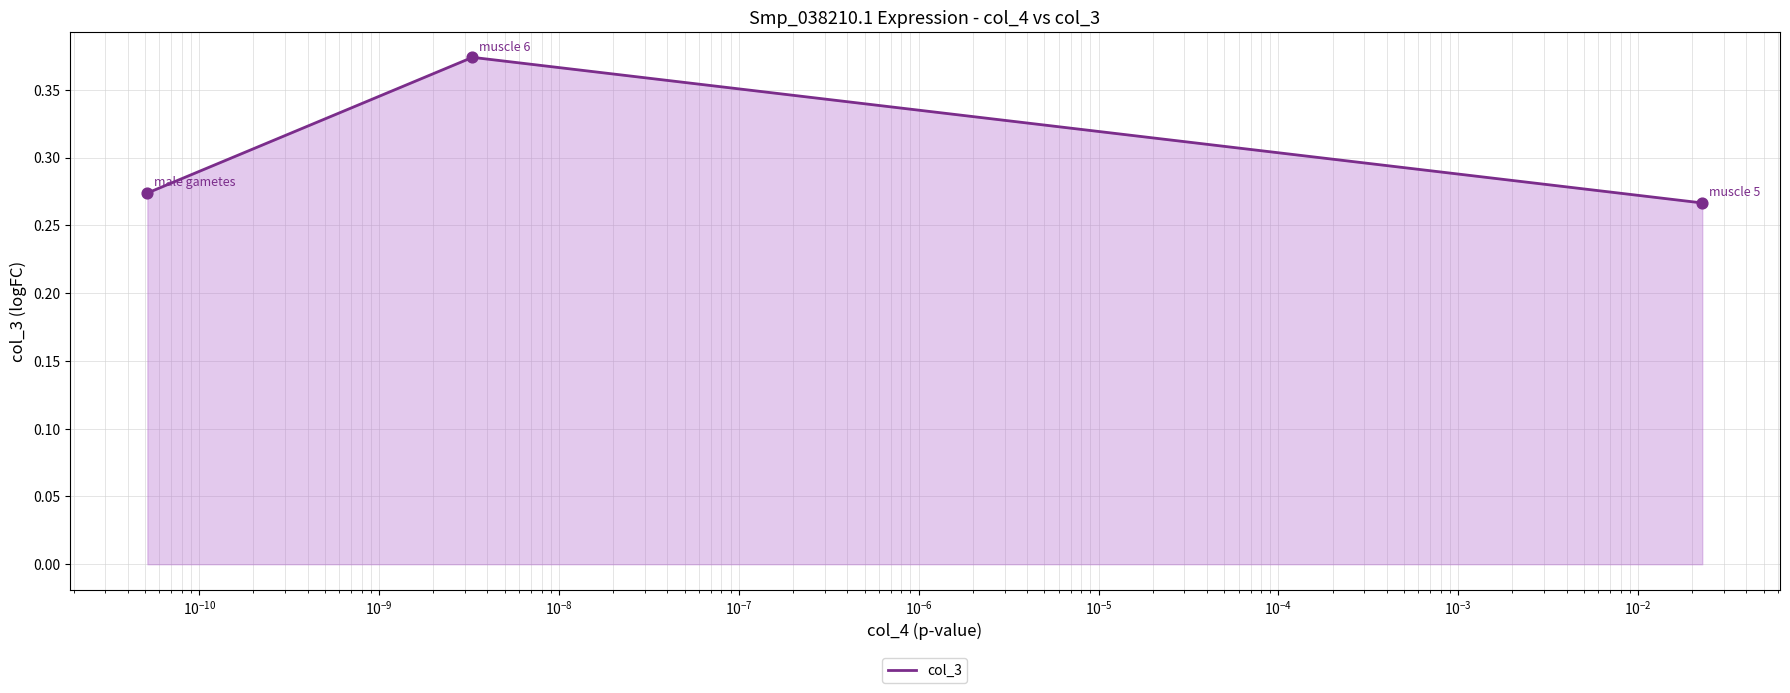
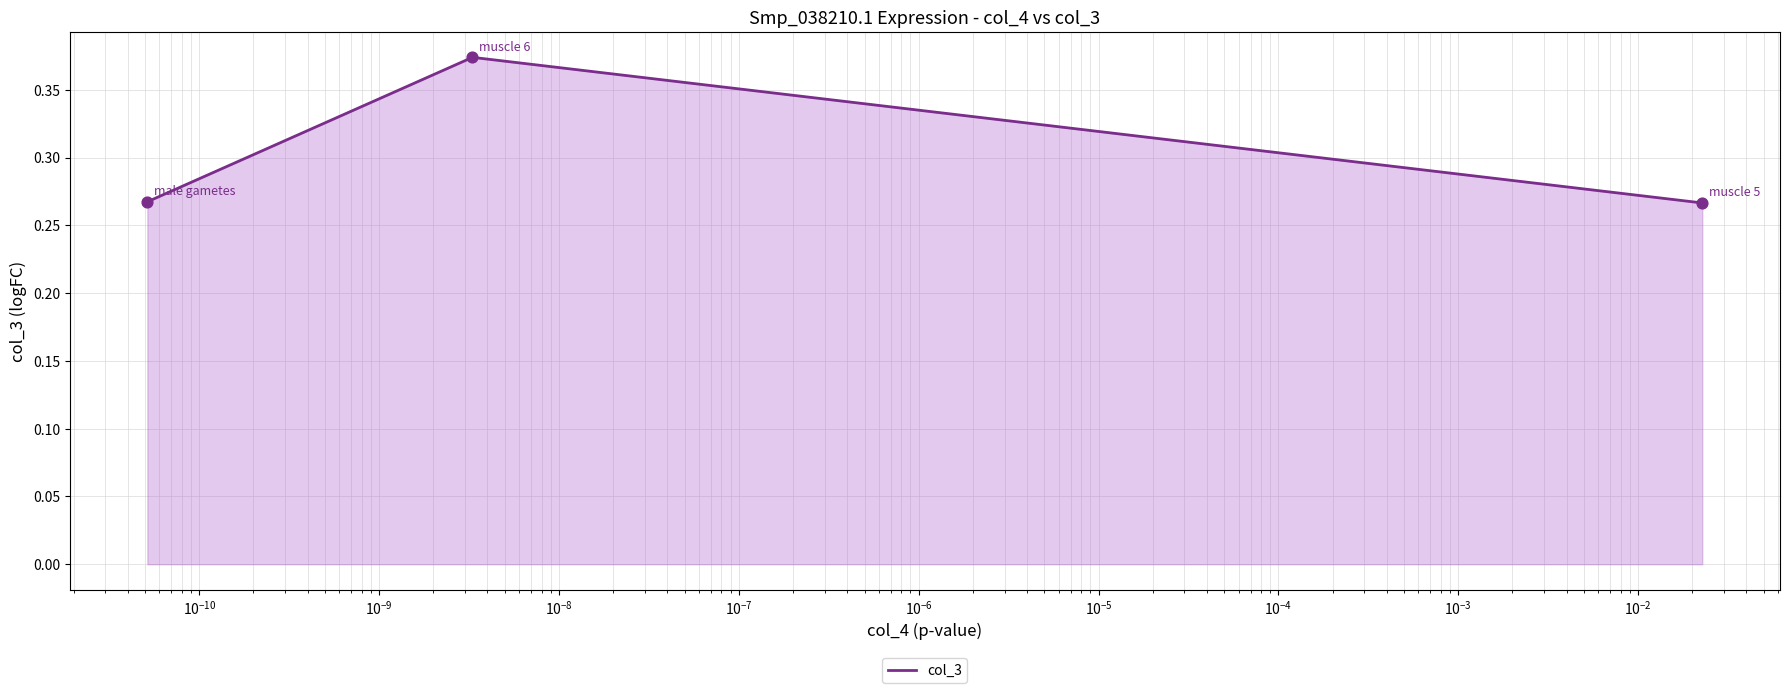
10^-10: 0.274 -> 0.267
